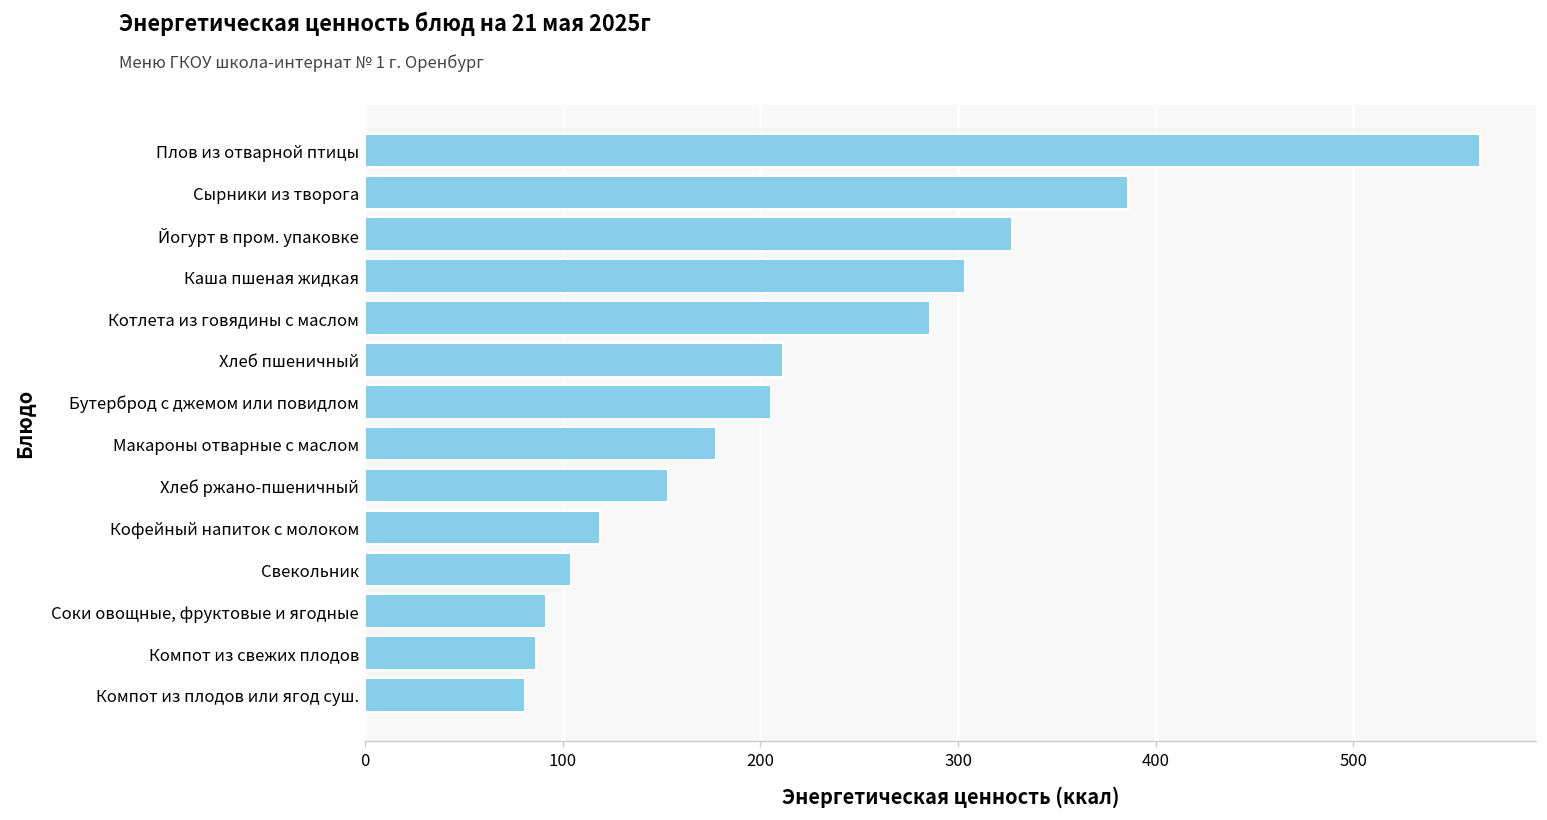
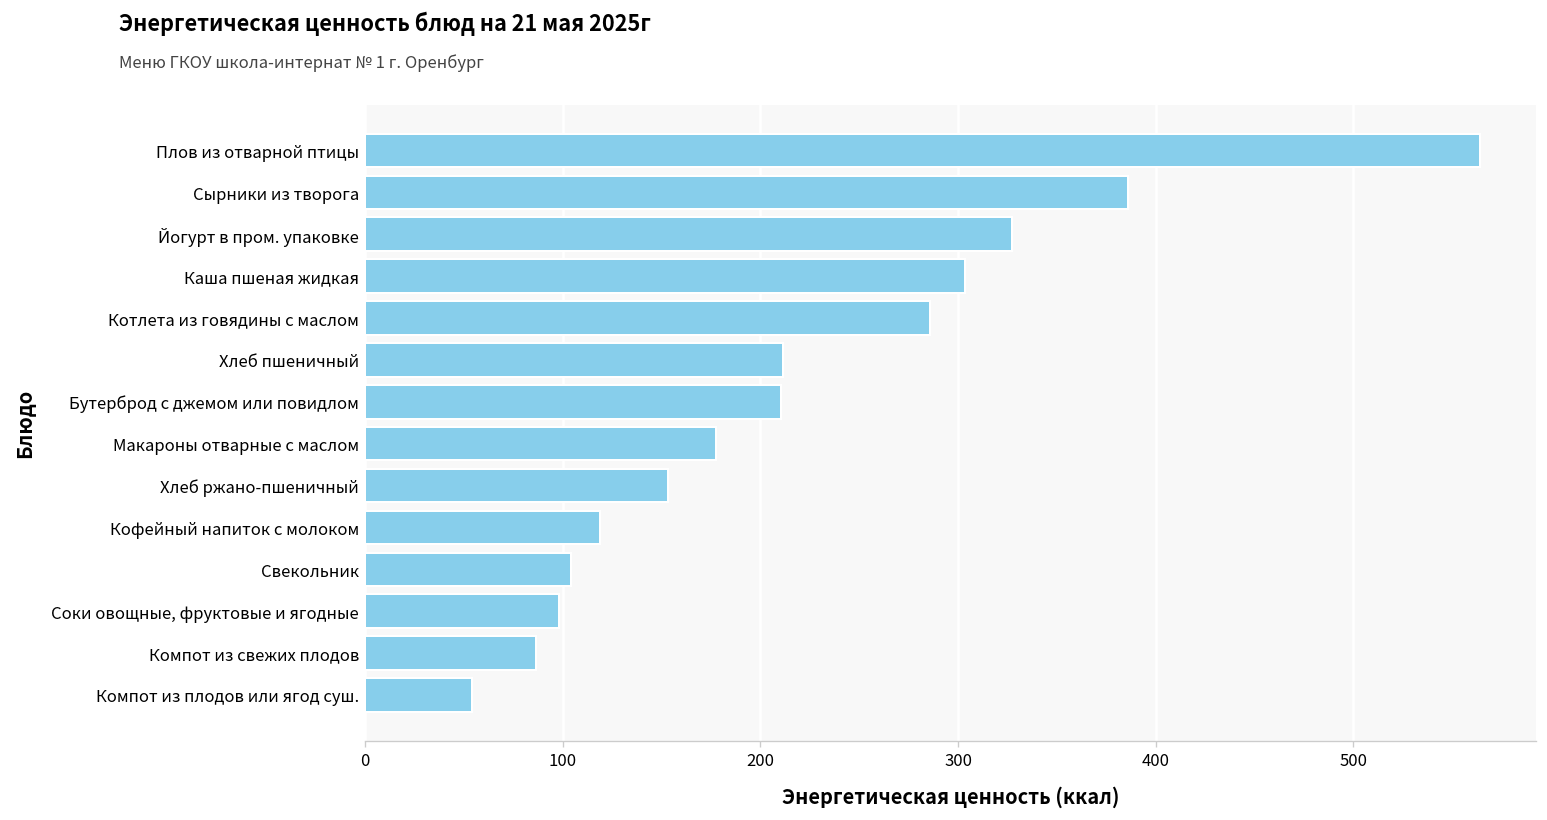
Бутерброд с джемом или повидлом: 205 -> 211
Соки овощные, фруктовые и ягодные: 92 -> 98
Компот из плодов или ягод суш.: 81 -> 54
